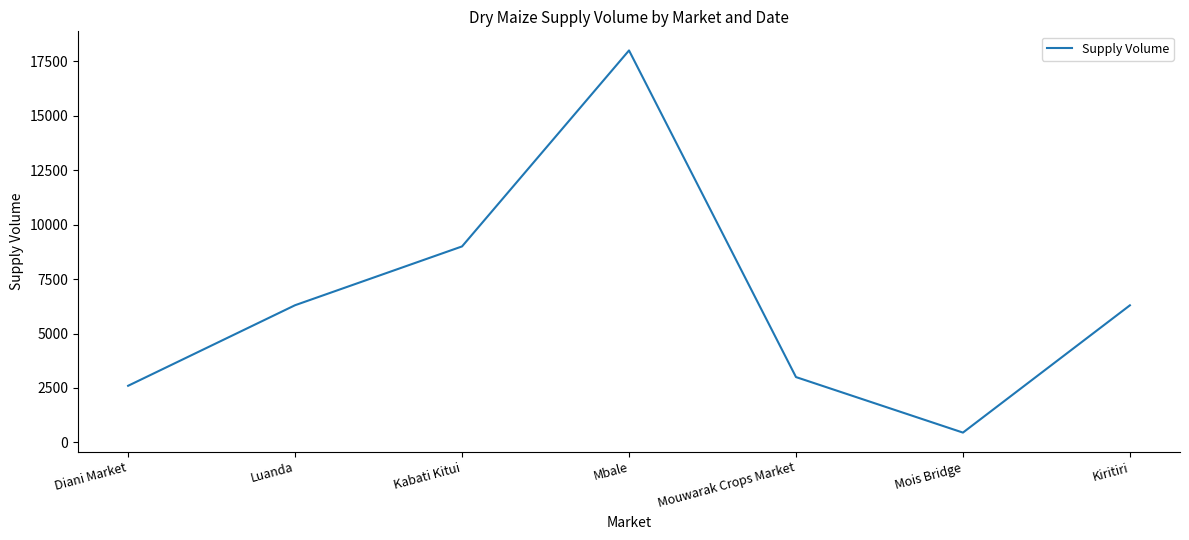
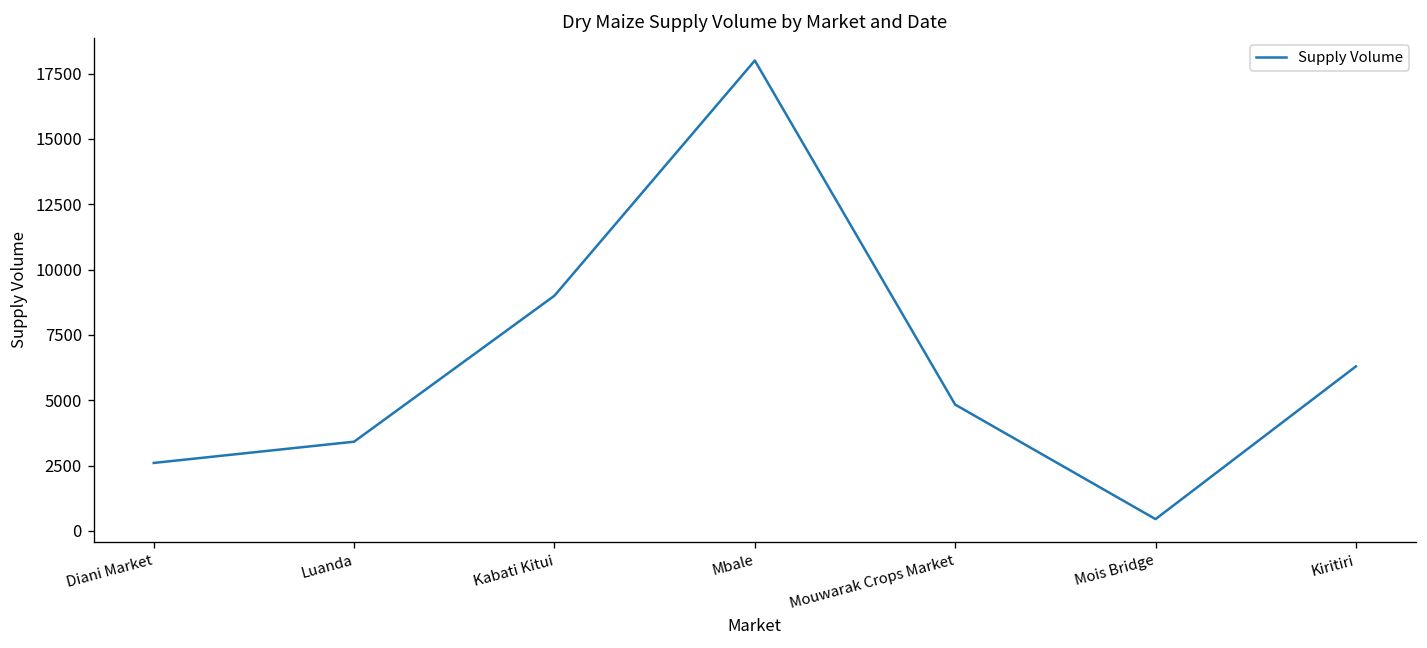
Luanda: 6300 -> 3400
Mouwarak Crops Market: 3000 -> 4800
